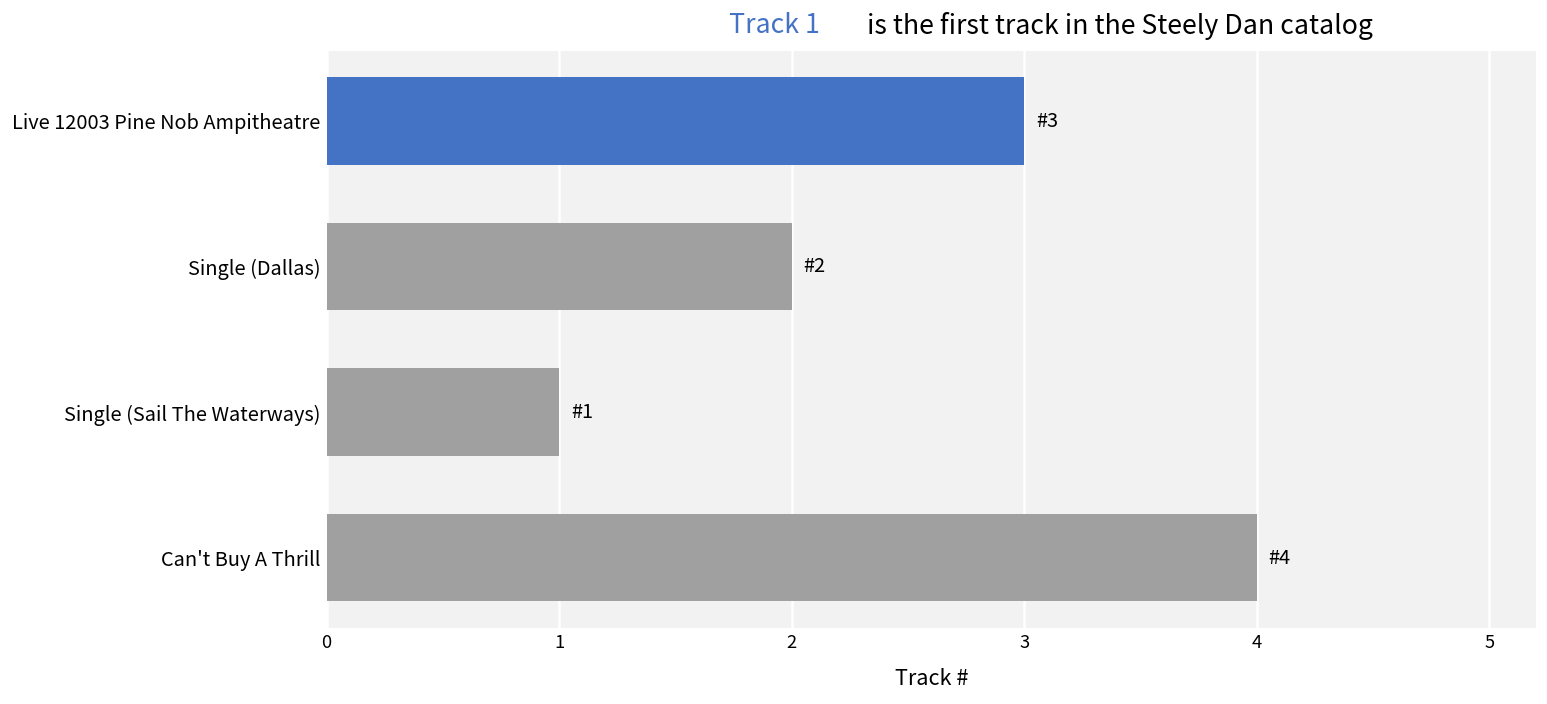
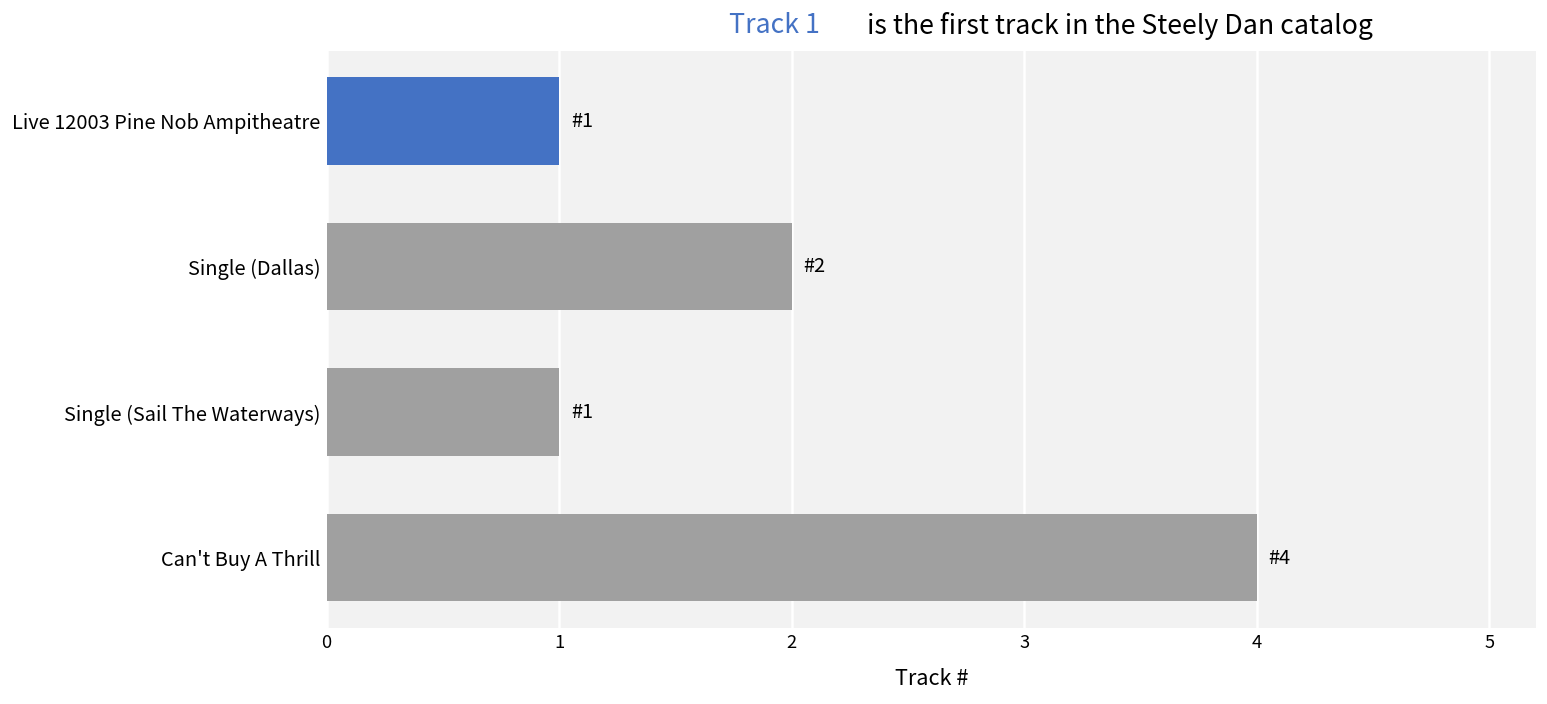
Live 12003 Pine Nob Ampitheatre: 3 -> 1
